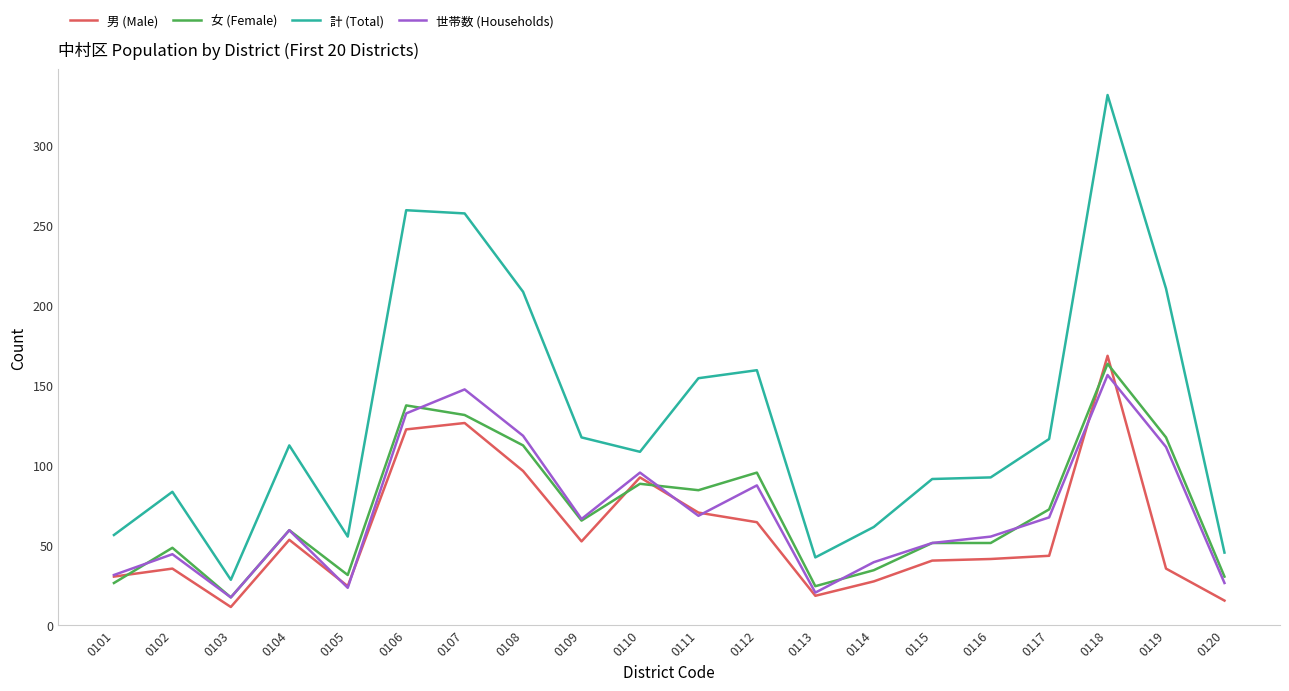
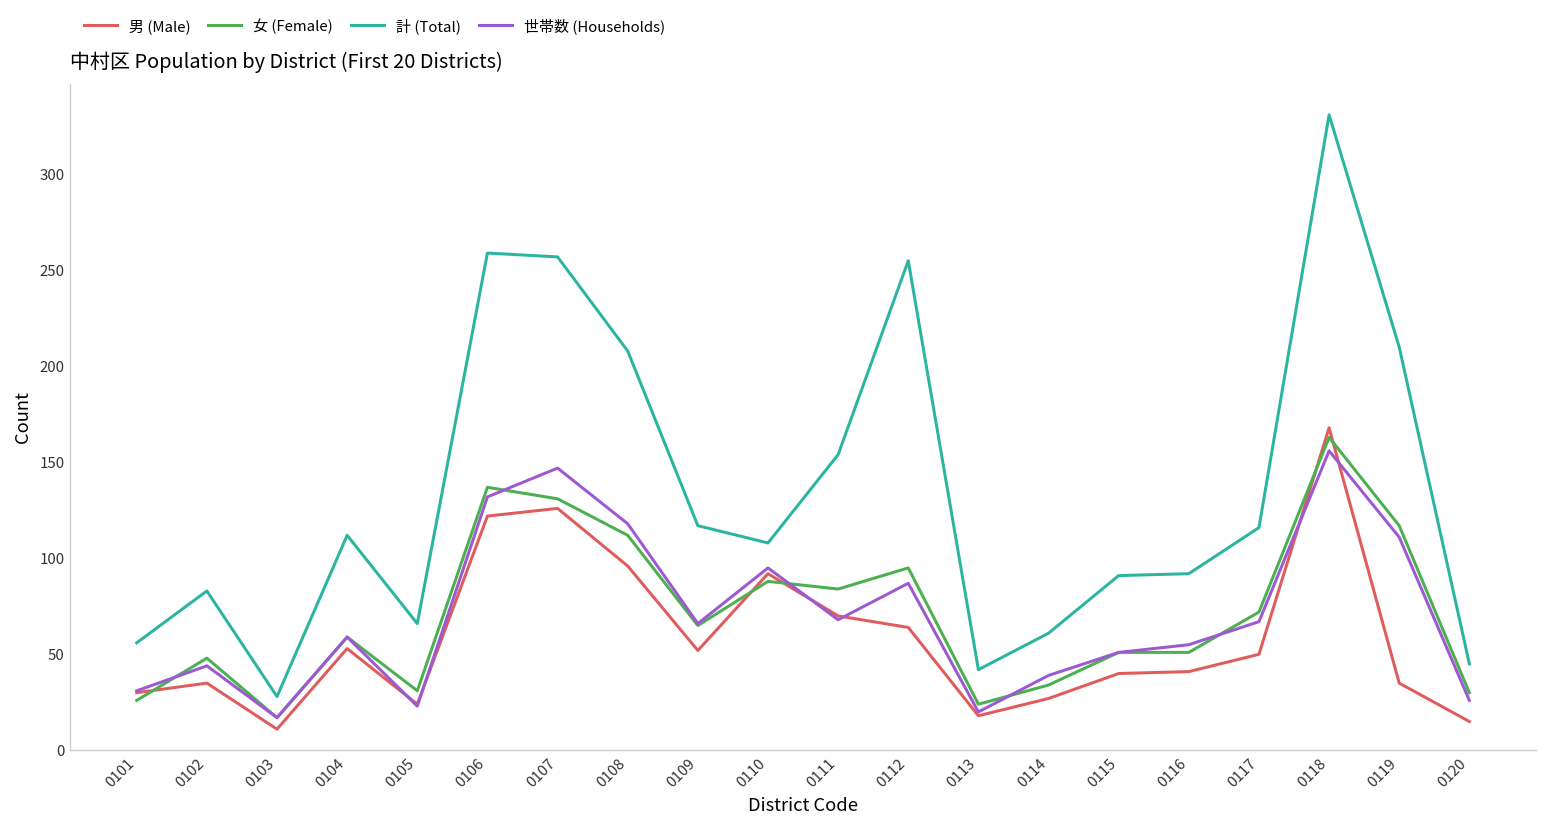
計 (Total), 0105: 55 -> 66
計 (Total), 0112: 159 -> 255
男 (Male), 0117: 43 -> 50
